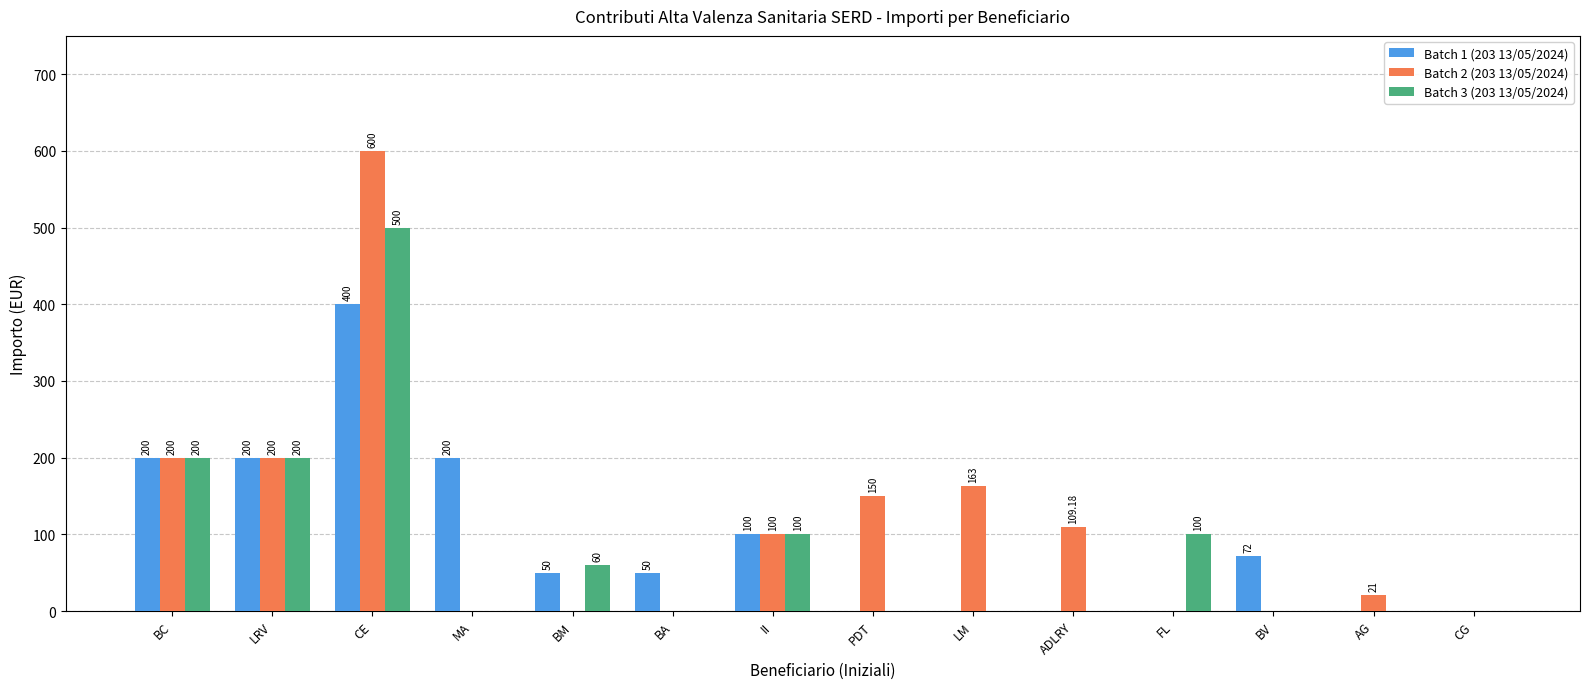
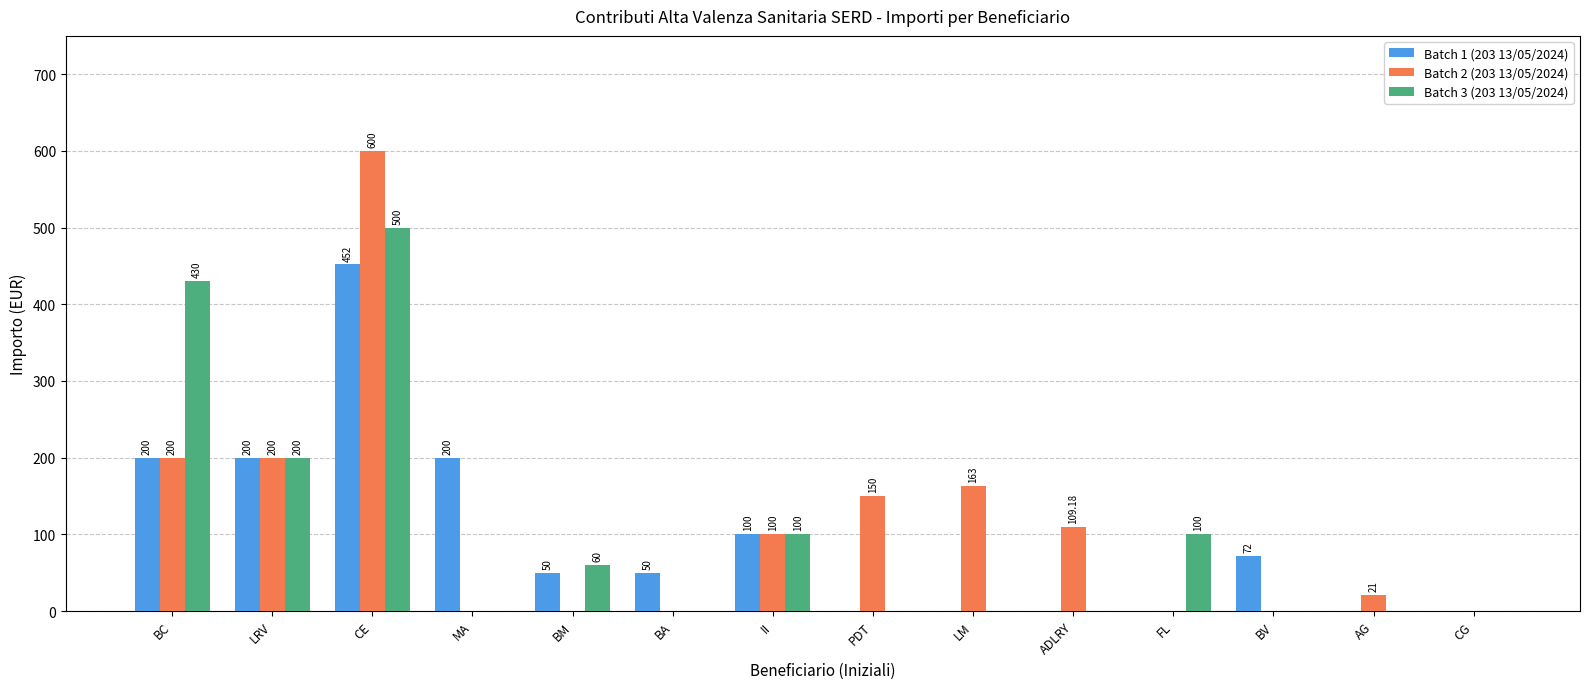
Batch 3 (203 13/05/2024), BC: 200 -> 430
Batch 1 (203 13/05/2024), CE: 400 -> 452
